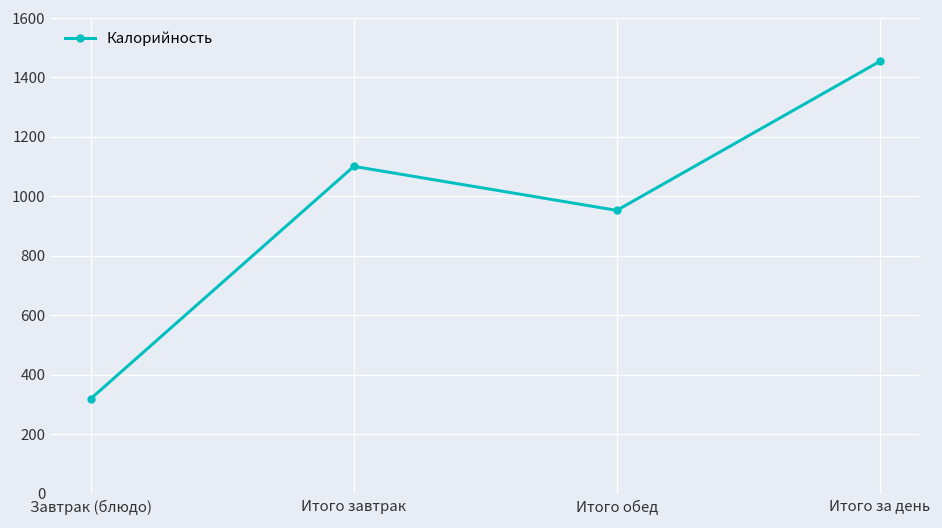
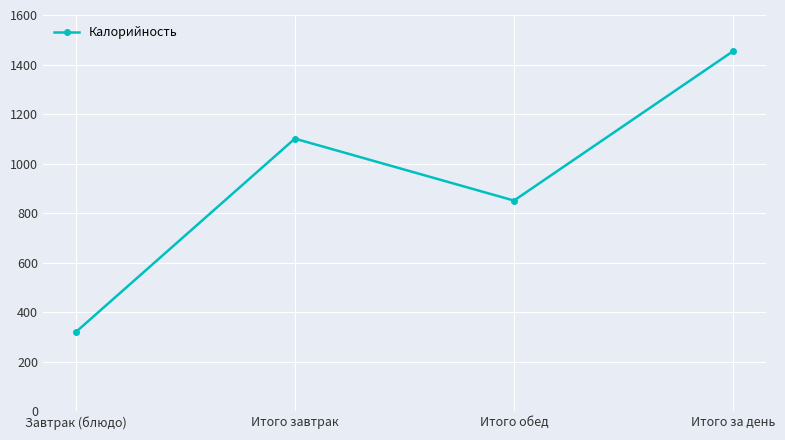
Итого обед: 950 -> 850
